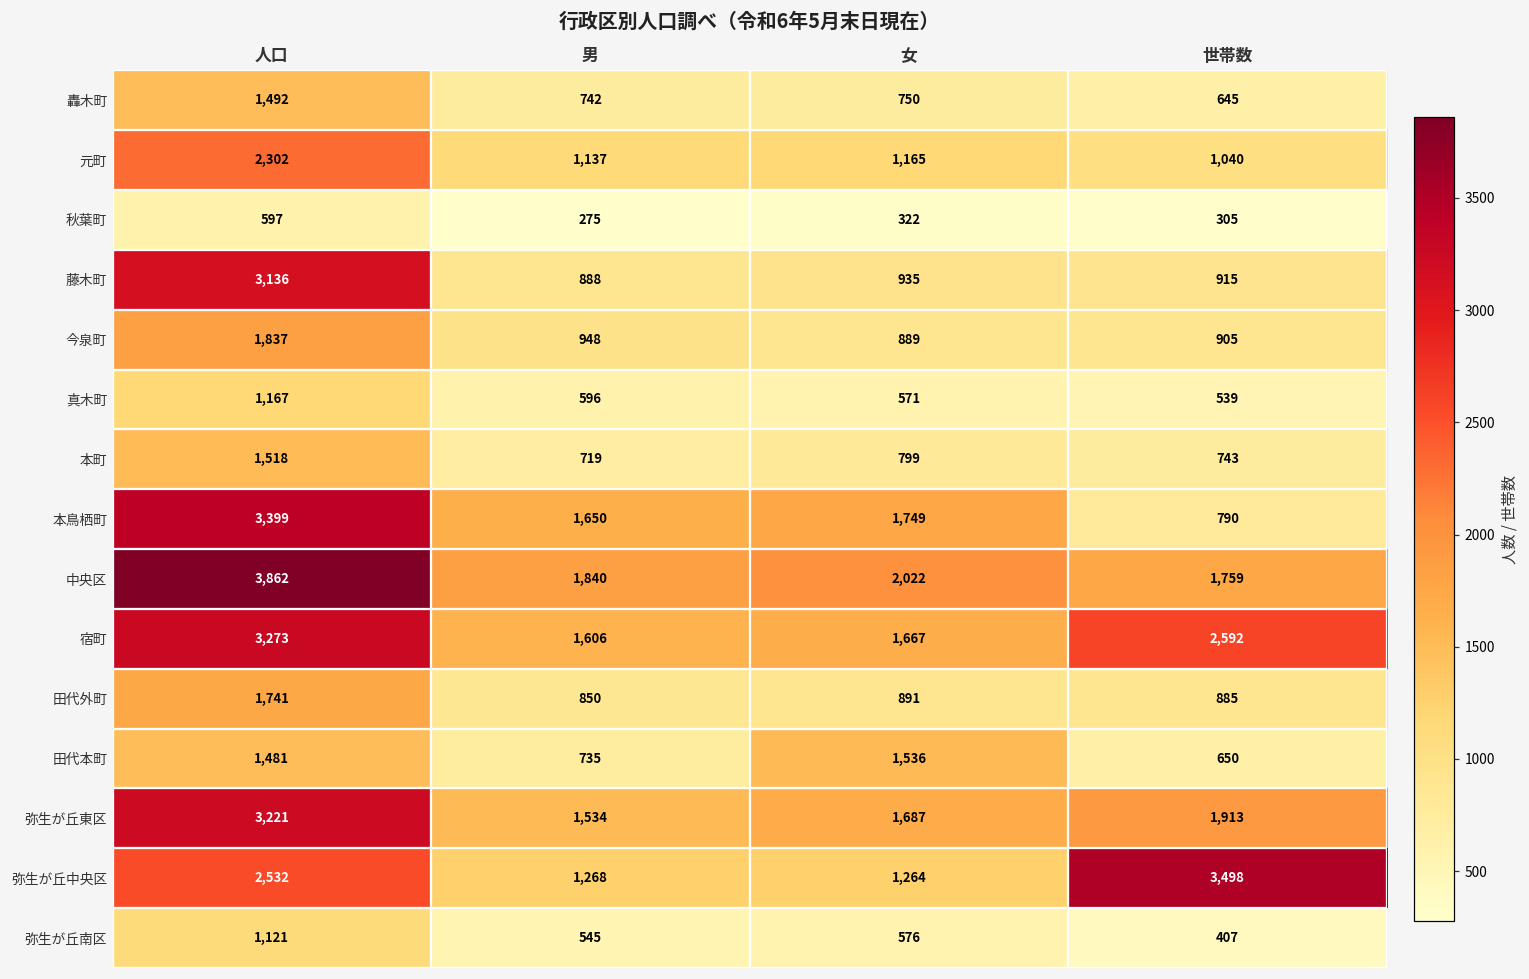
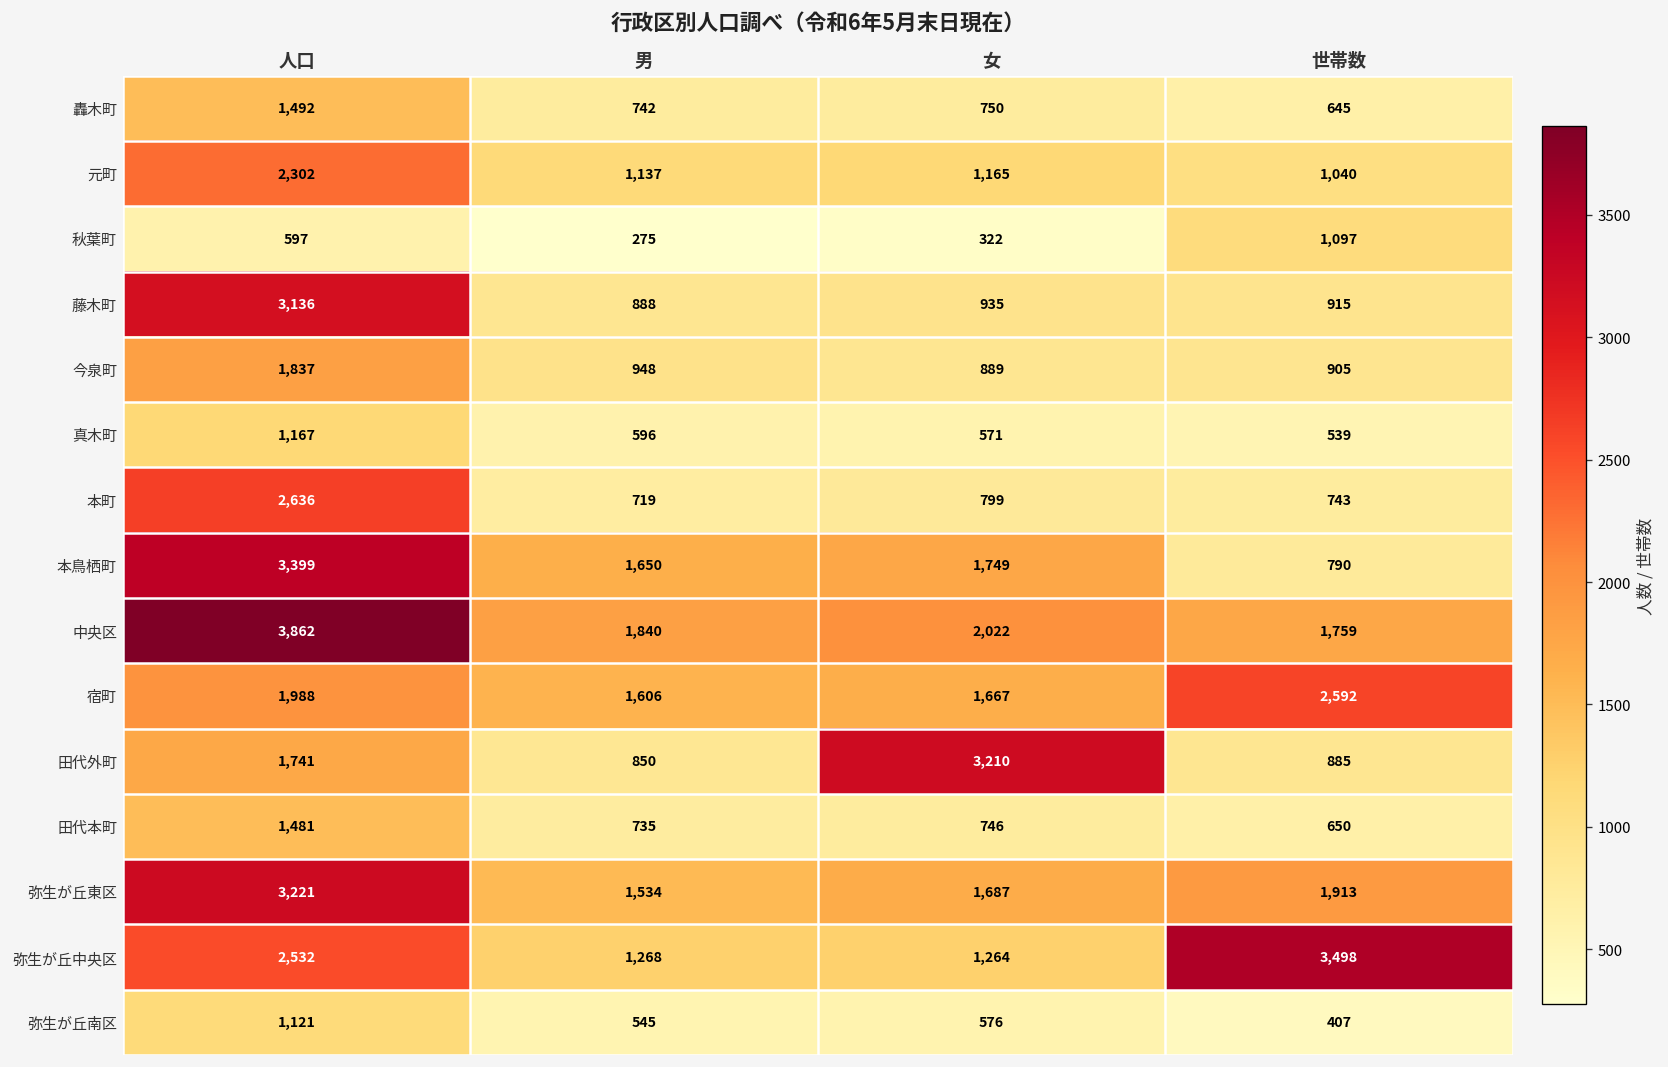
秋葉町, 世帯数: 305 -> 1,097
本町, 人口: 1,518 -> 2,636
宿町, 人口: 3,273 -> 1,988
田代外町, 女: 891 -> 3,210
田代本町, 女: 1,536 -> 746
